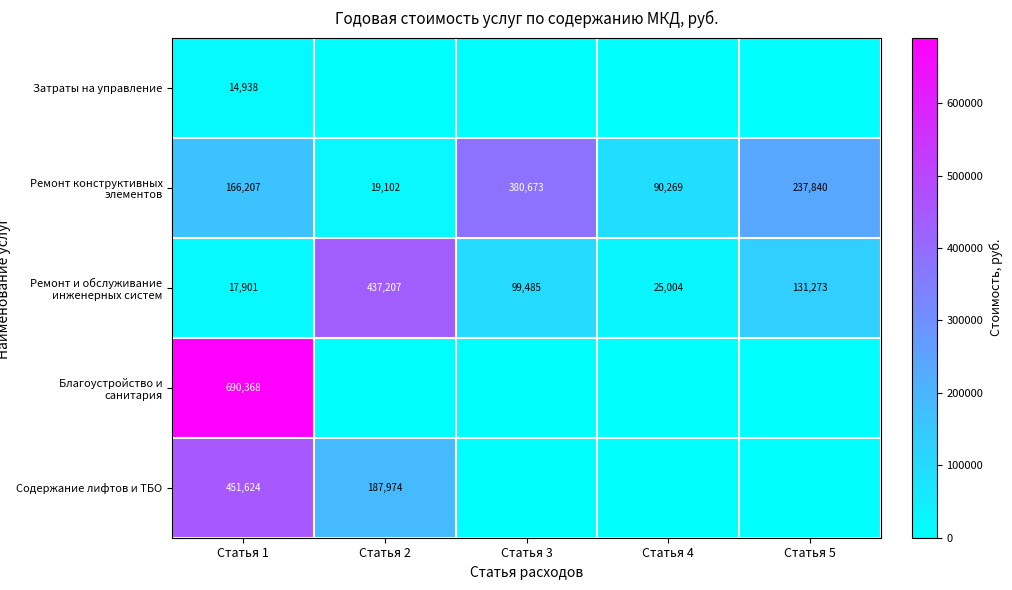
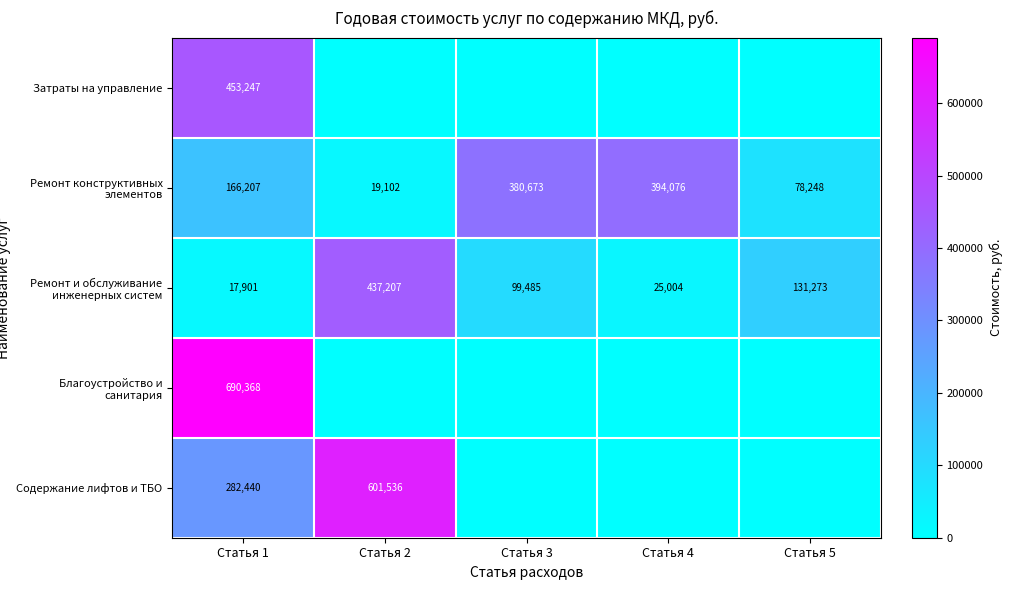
Затраты на управление, Статья 1: 14,938 -> 453,247
Ремонт конструктивных элементов, Статья 4: 90,269 -> 394,076
Ремонт конструктивных элементов, Статья 5: 237,840 -> 78,248
Содержание лифтов и ТБО, Статья 1: 451,624 -> 282,440
Содержание лифтов и ТБО, Статья 2: 187,974 -> 601,536
